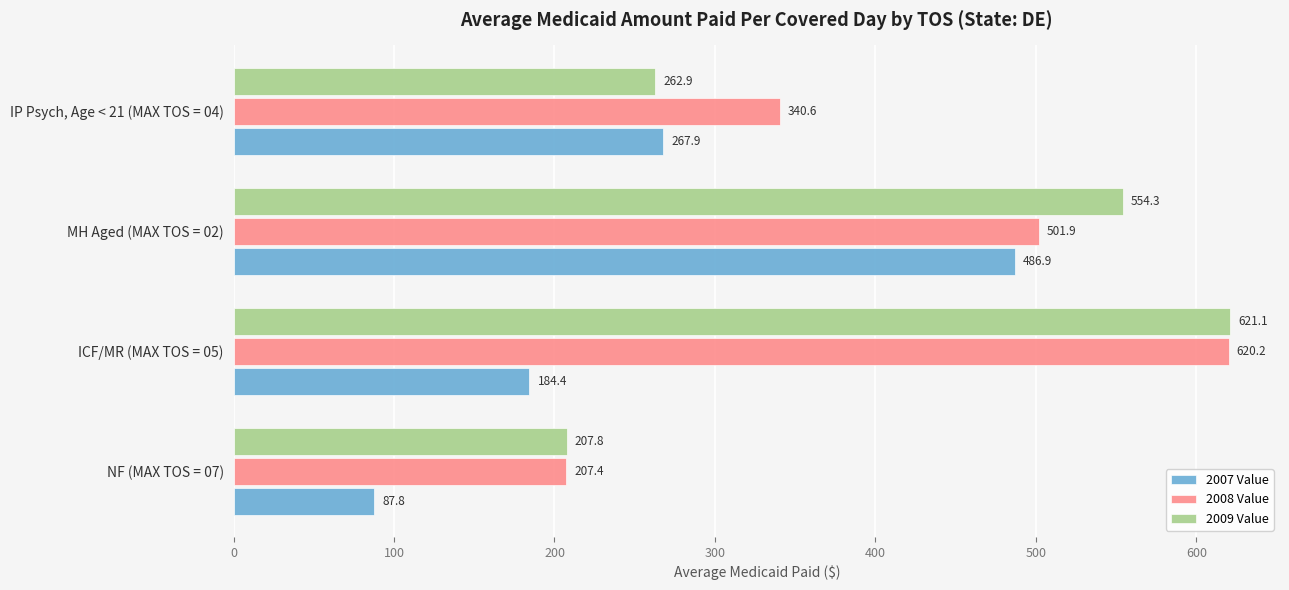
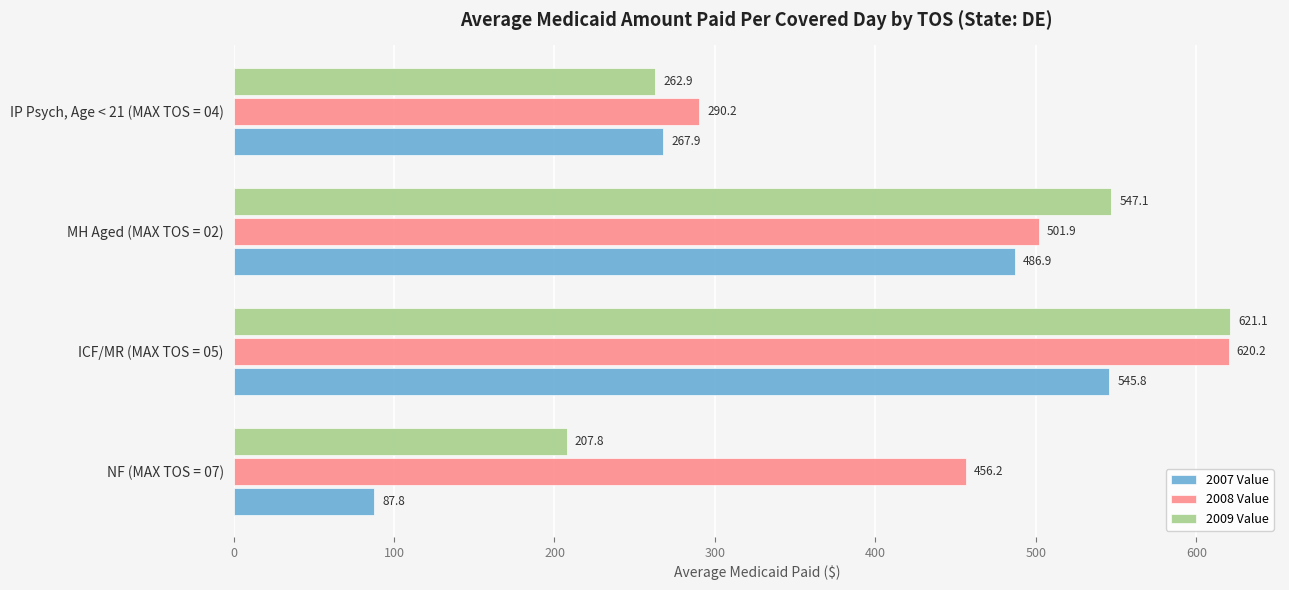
2008 Value, IP Psych, Age < 21 (MAX TOS = 04): 340.6 -> 290.2
2009 Value, MH Aged (MAX TOS = 02): 554.3 -> 547.1
2007 Value, ICF/MR (MAX TOS = 05): 184.4 -> 545.8
2008 Value, NF (MAX TOS = 07): 207.4 -> 456.2
